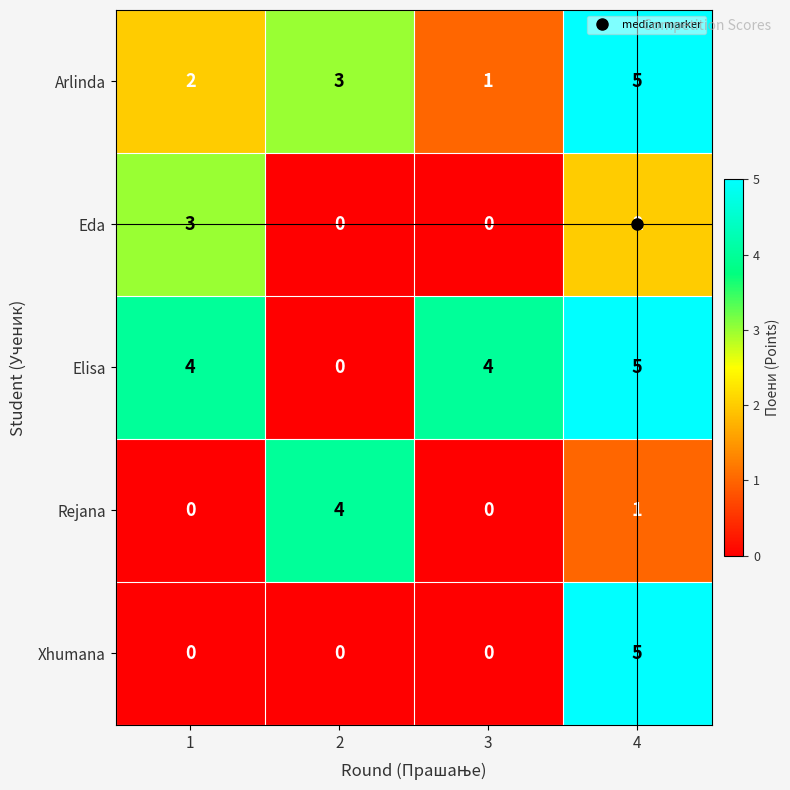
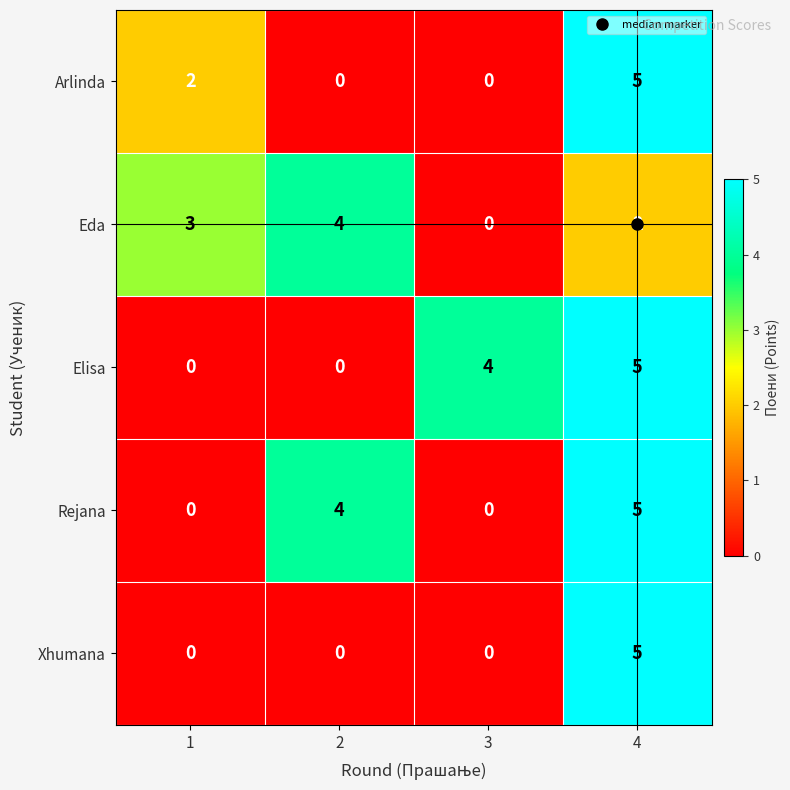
Arlinda, 2: 3 -> 0
Arlinda, 3: 1 -> 0
Eda, 2: 0 -> 4
Elisa, 1: 4 -> 0
Rejana, 4: 1 -> 5
